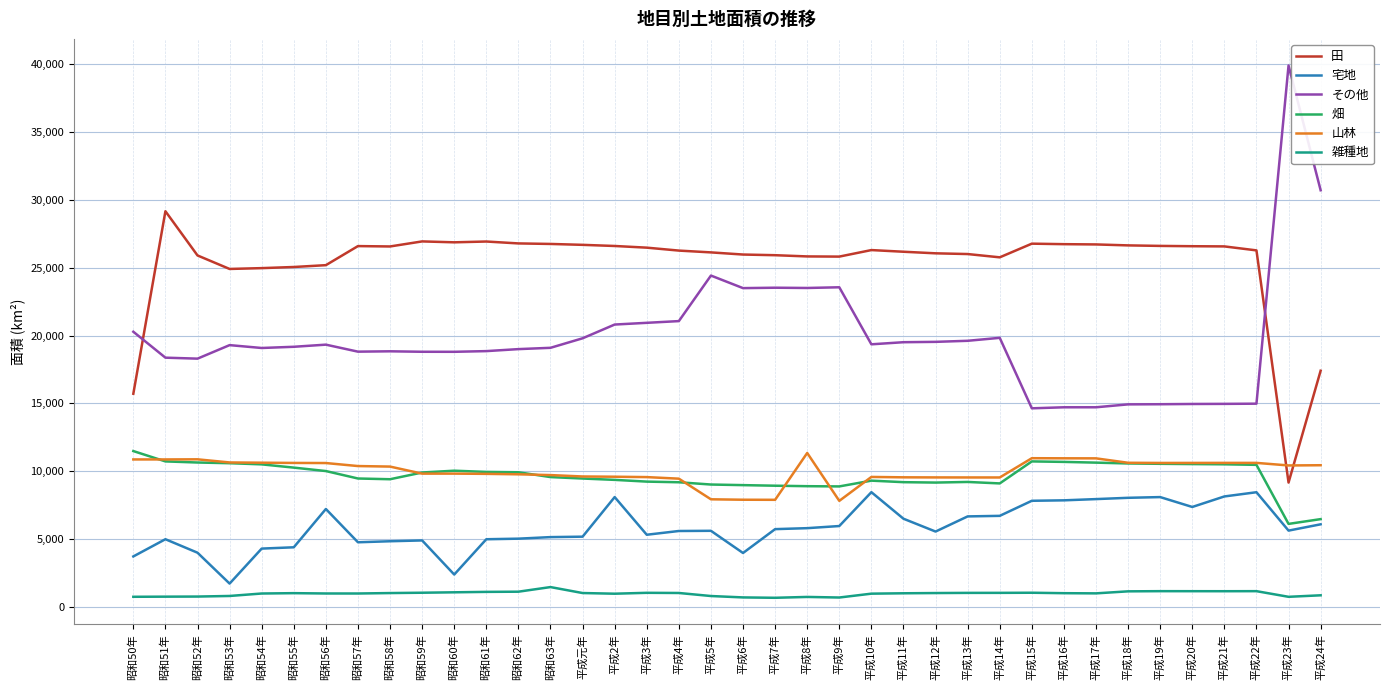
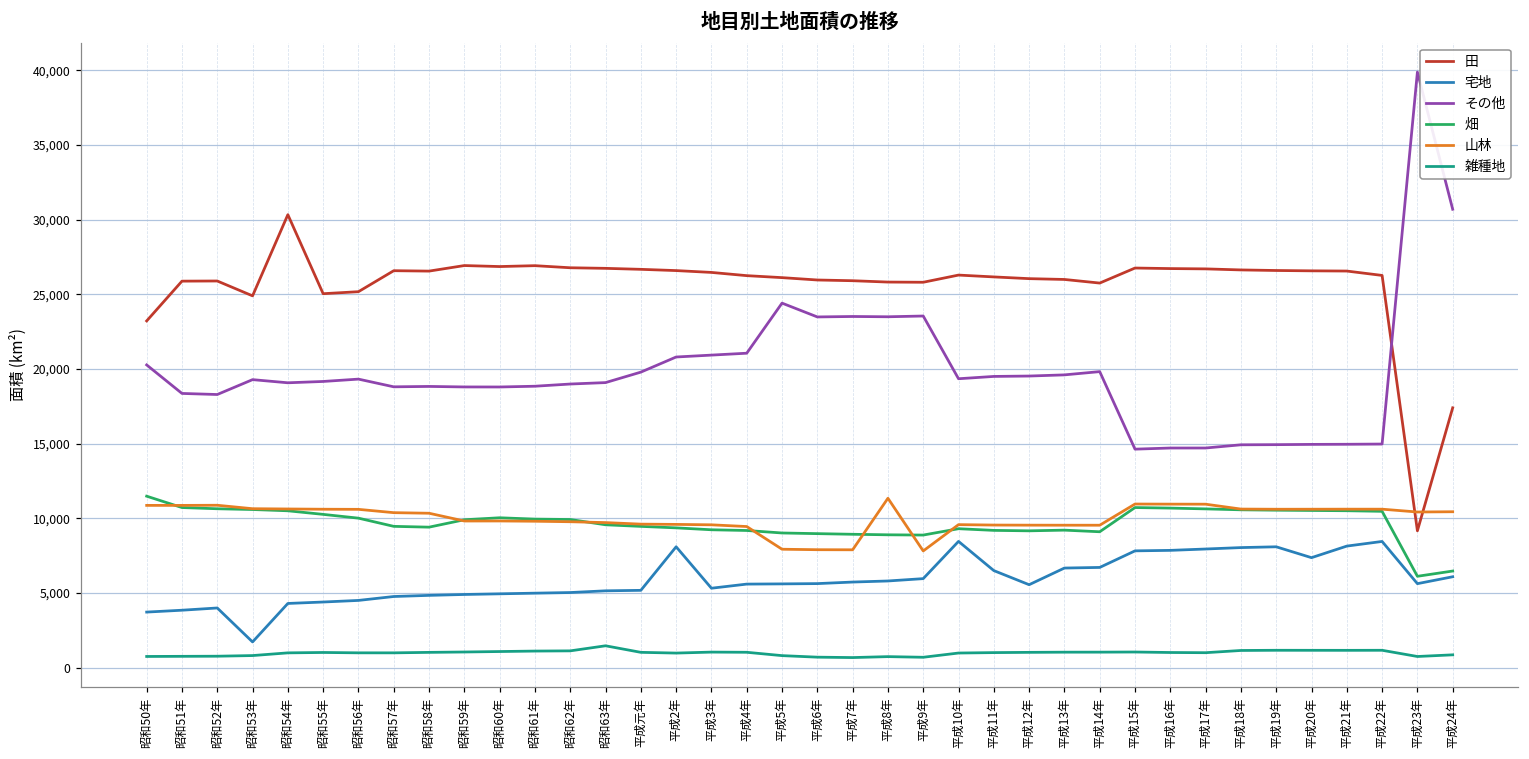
田, 昭和50年: 15,700 -> 23,200
田, 昭和51年: 29,200 -> 25,900
宅地, 昭和51年: 5,000 -> 3,900
田, 昭和54年: 25,000 -> 30,300
宅地, 昭和56年: 7,200 -> 4,500
宅地, 昭和60年: 2,400 -> 4,900
宅地, 平成6年: 4,000 -> 5,600
